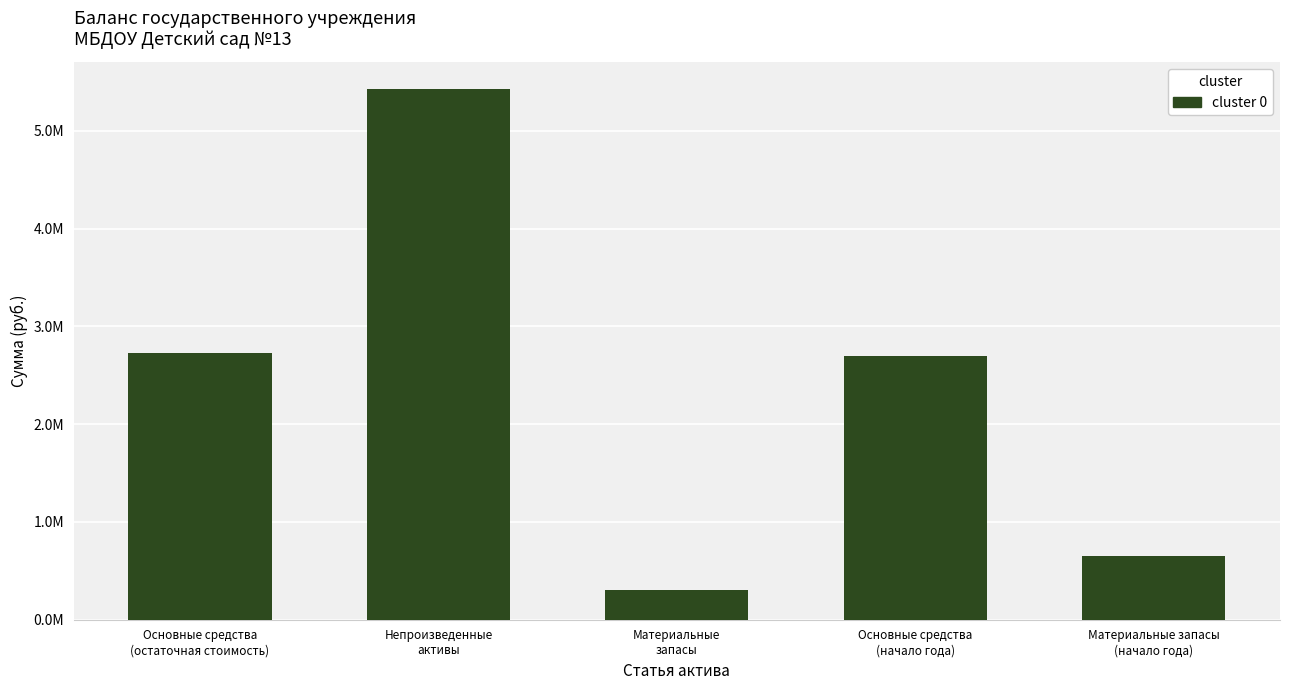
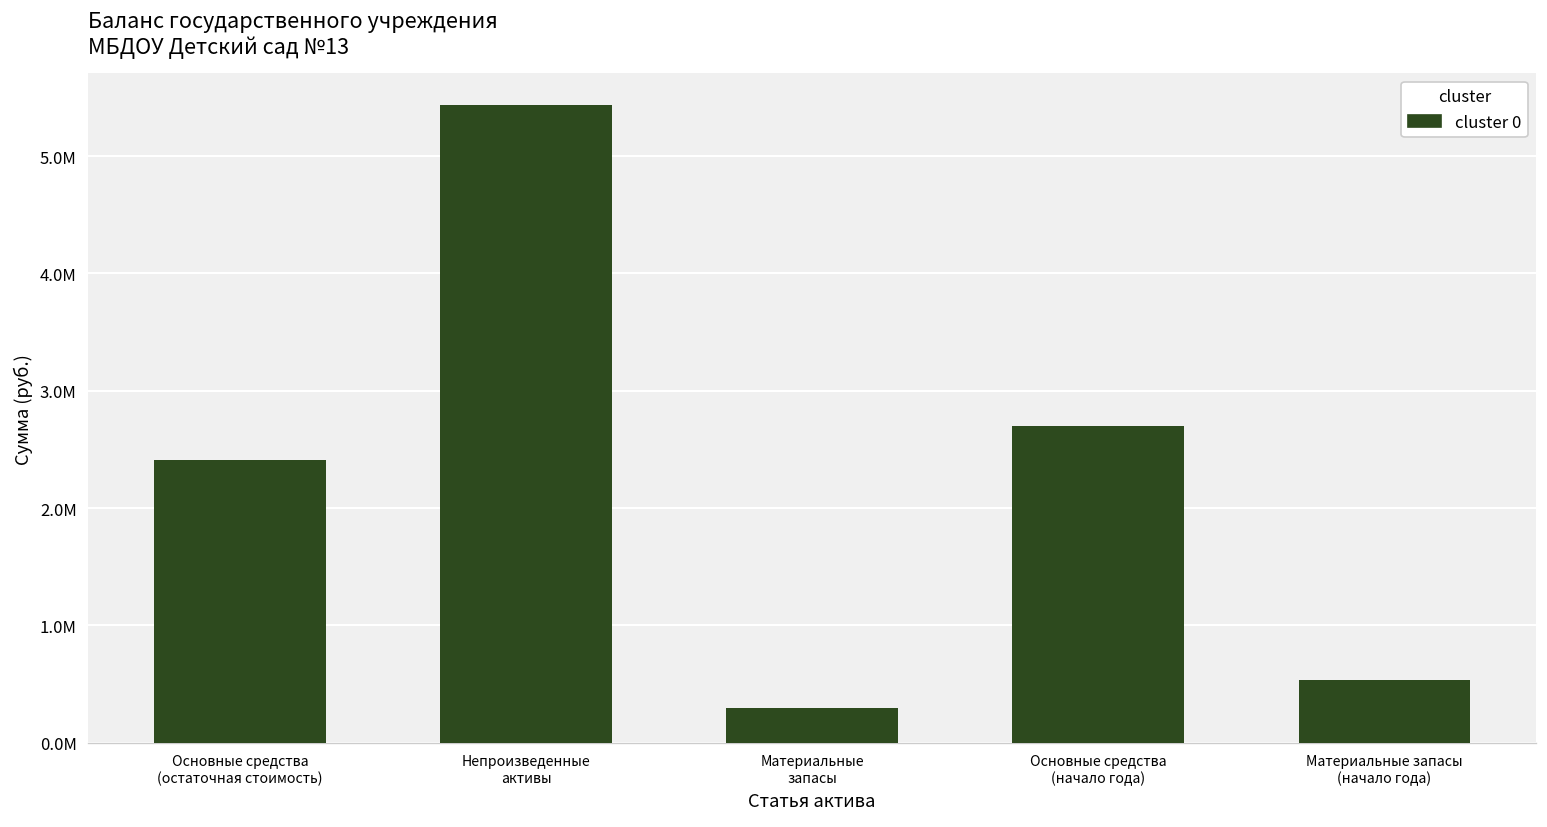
Основные средства (остаточная стоимость): 2700000 -> 2400000
Материальные запасы (начало года): 600000 -> 500000
